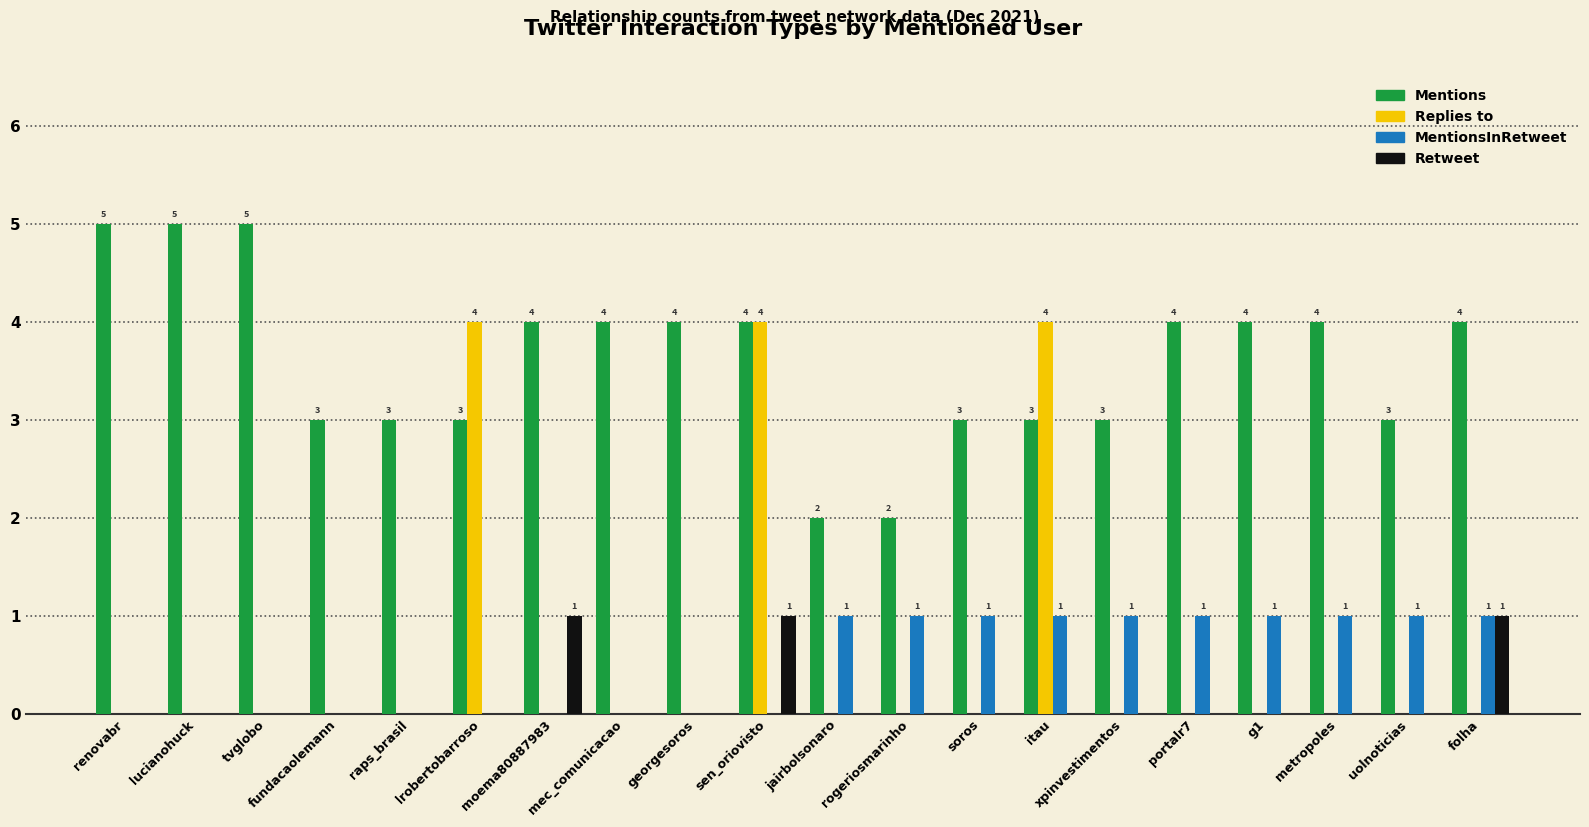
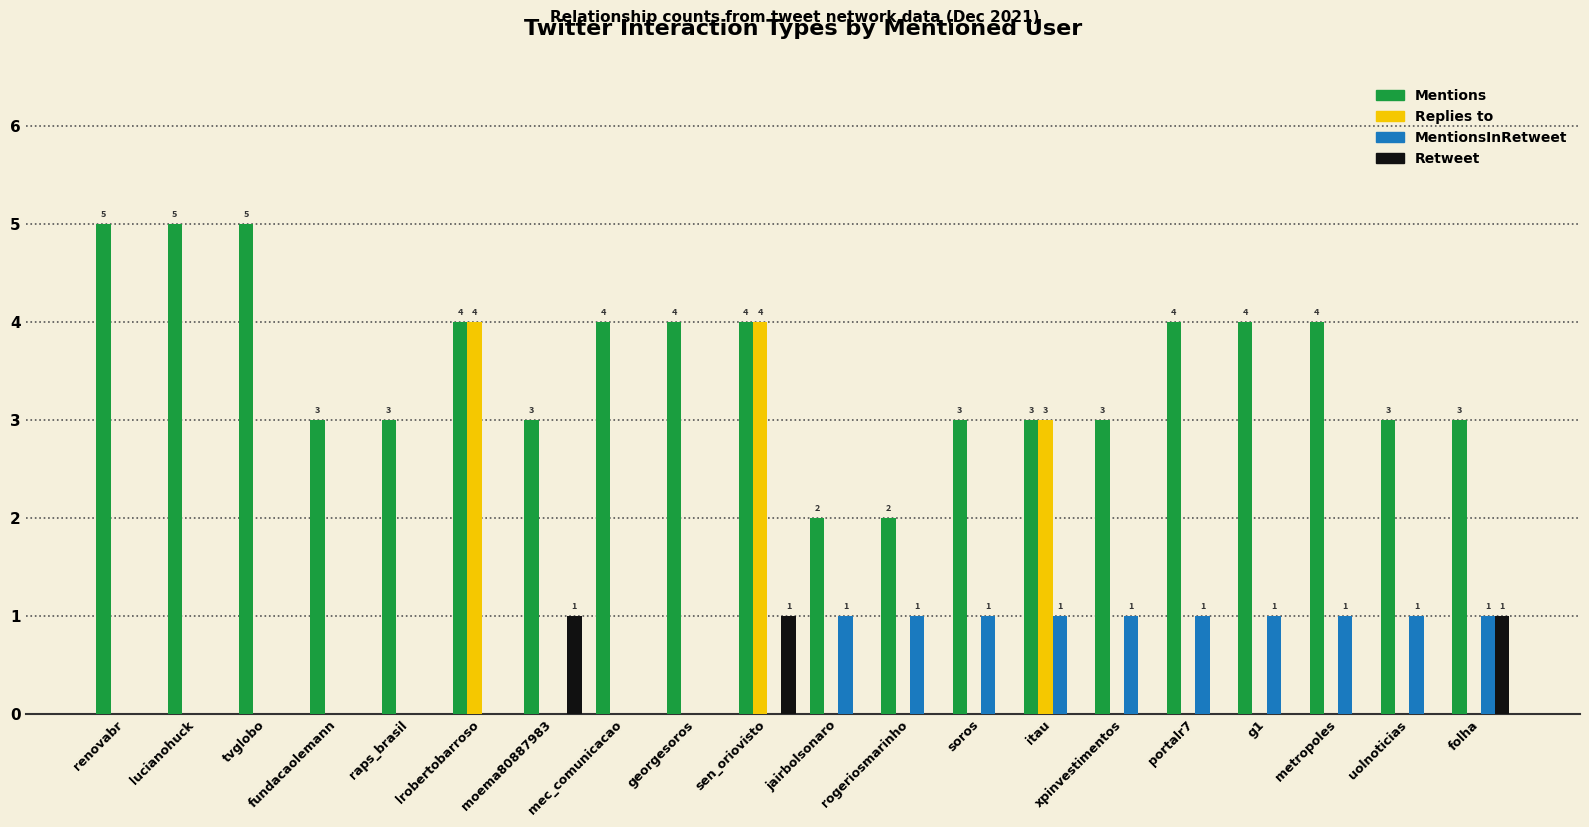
Mentions, lrobertobarroso: 3 -> 4
Mentions, moema80887983: 4 -> 3
Replies to, itau: 4 -> 3
Mentions, folha: 4 -> 3
